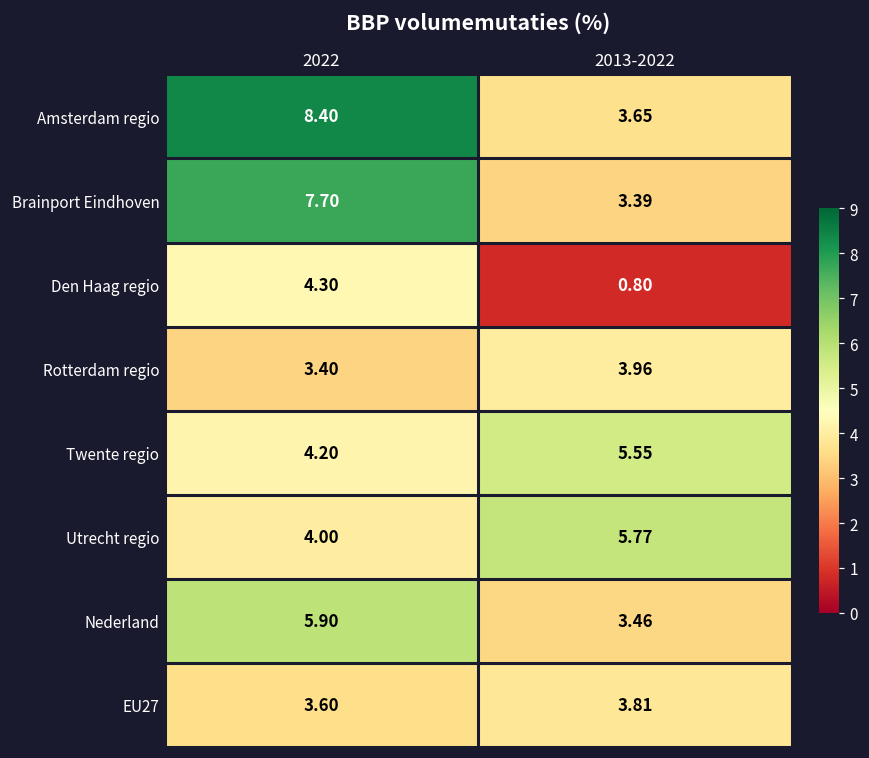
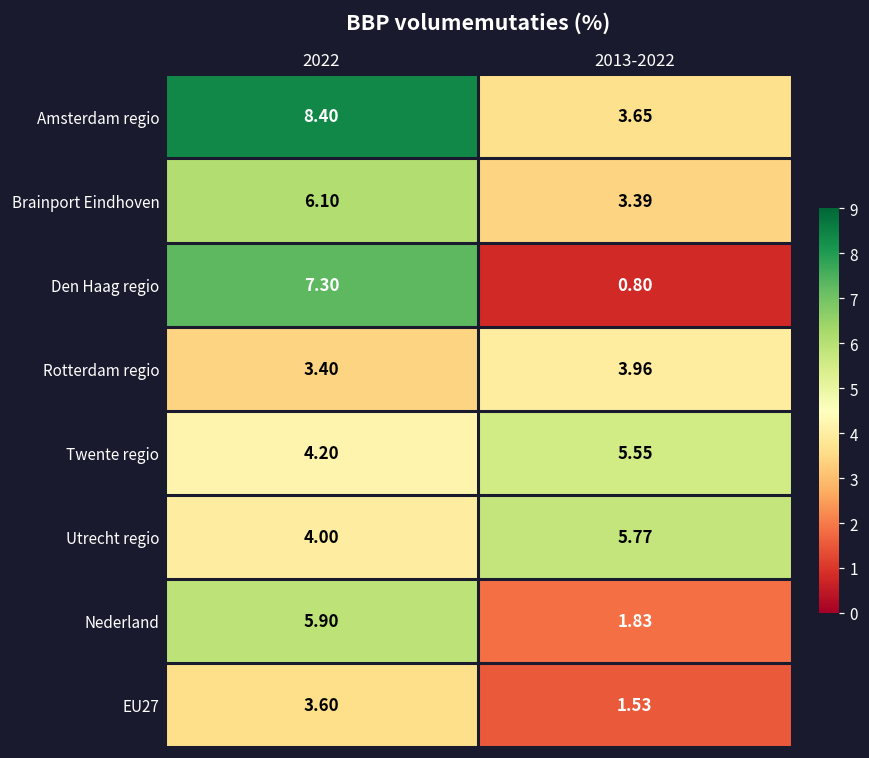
Brainport Eindhoven, 2022: 7.70 -> 6.10
Den Haag regio, 2022: 4.30 -> 7.30
Nederland, 2013-2022: 3.46 -> 1.83
EU27, 2013-2022: 3.81 -> 1.53
